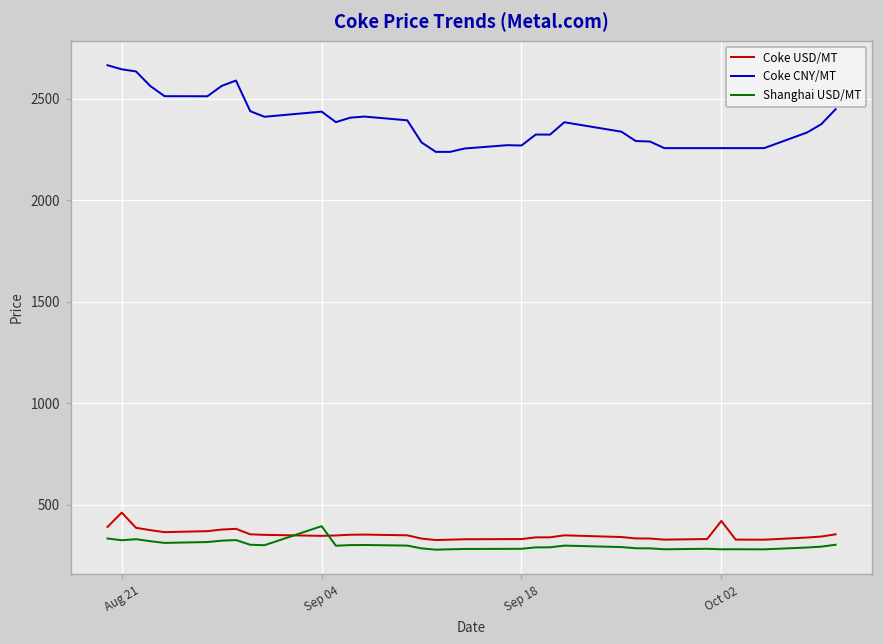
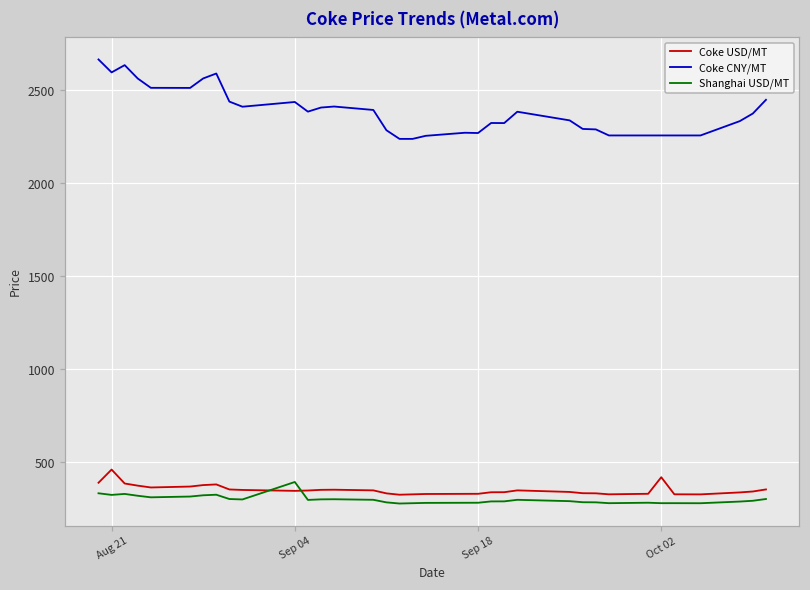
Coke CNY/MT, Aug 21: 2650 -> 2600
